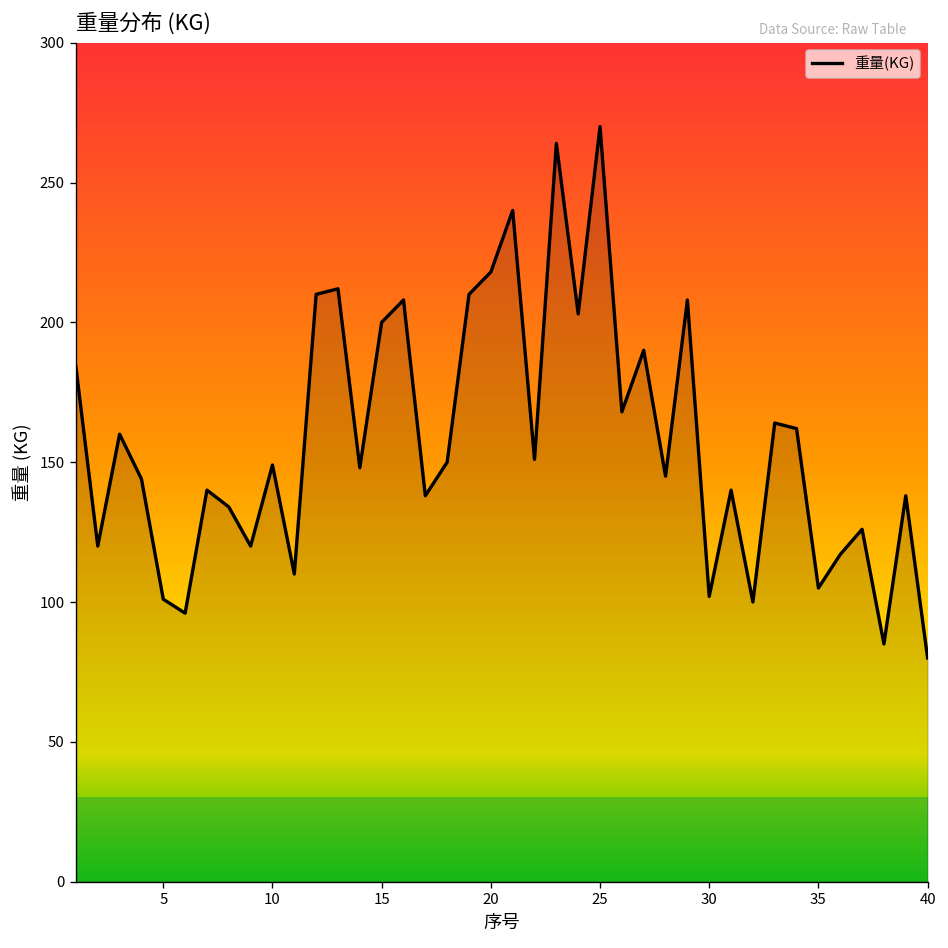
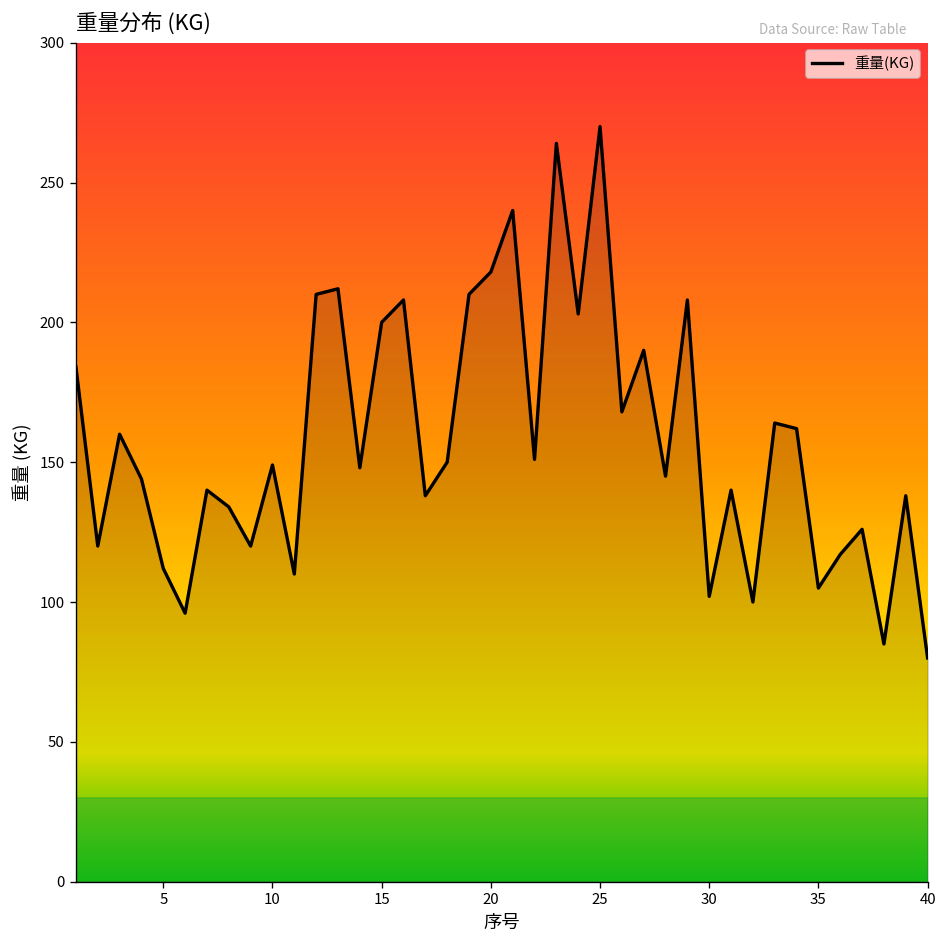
5: 101 -> 112
